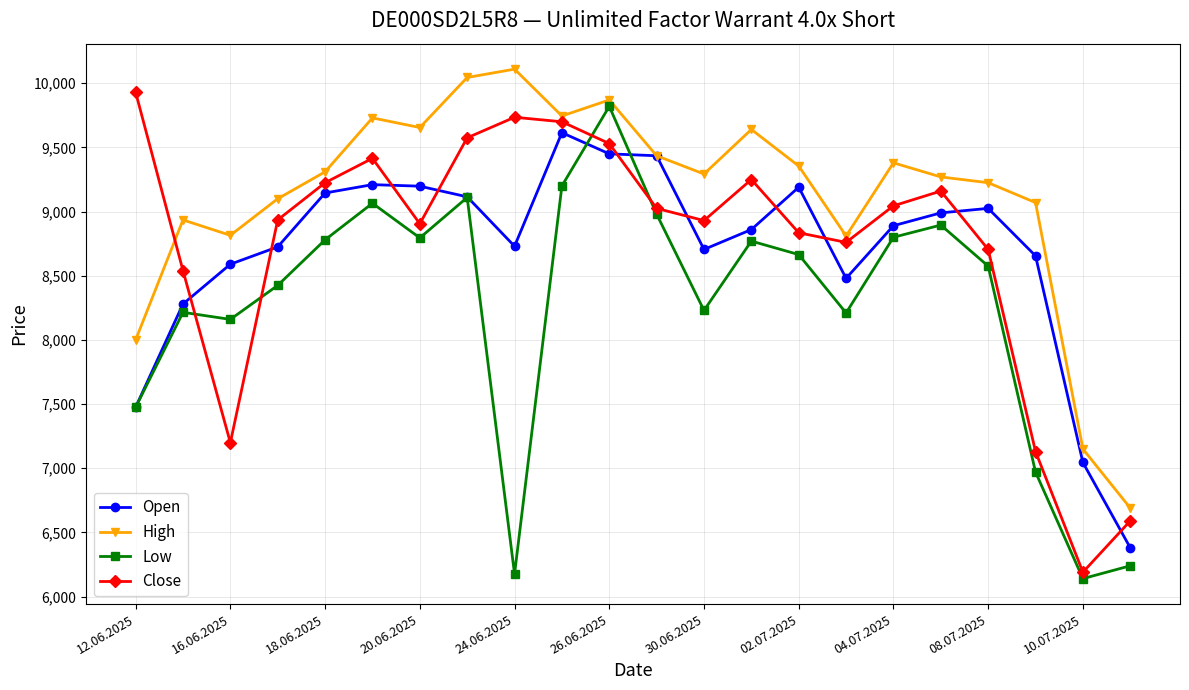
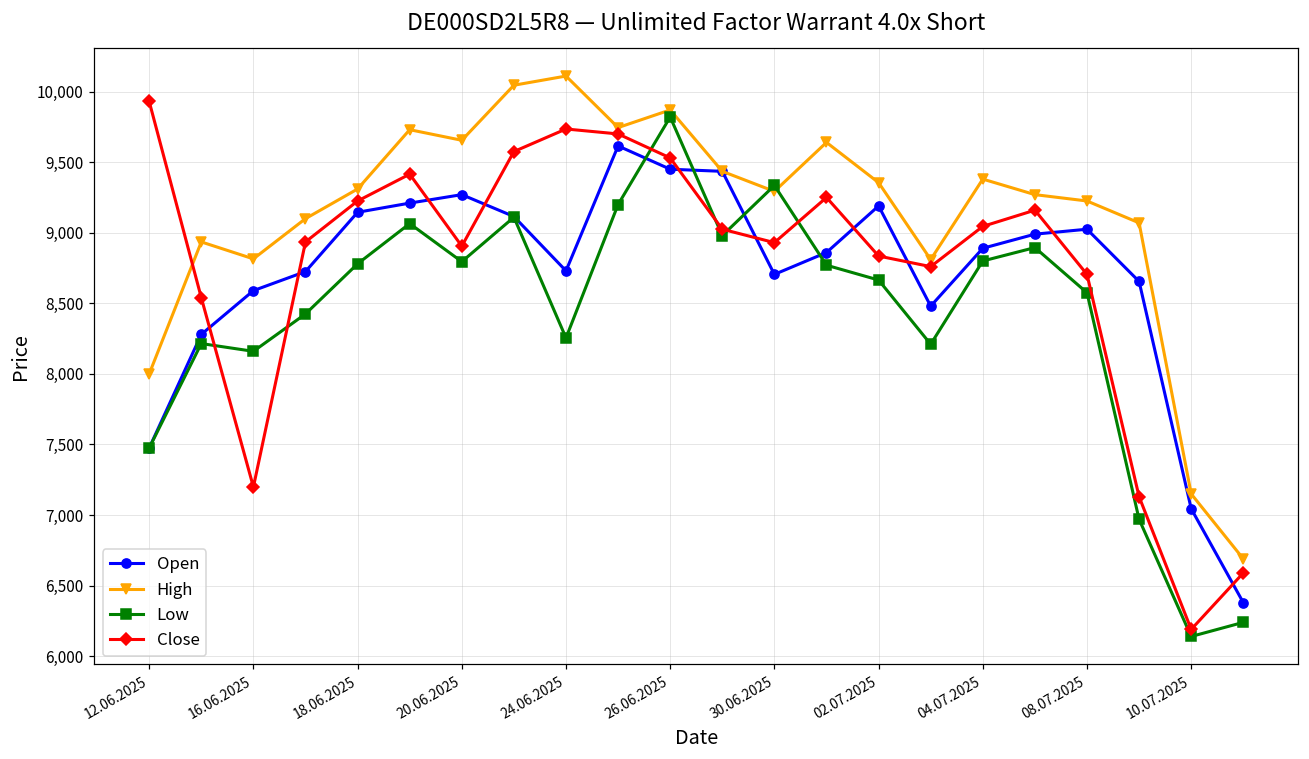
Open, 20.06.2025: 9,200 -> 9,270
Low, 24.06.2025: 6,180 -> 8,260
Low, 30.06.2025: 8,230 -> 9,340
